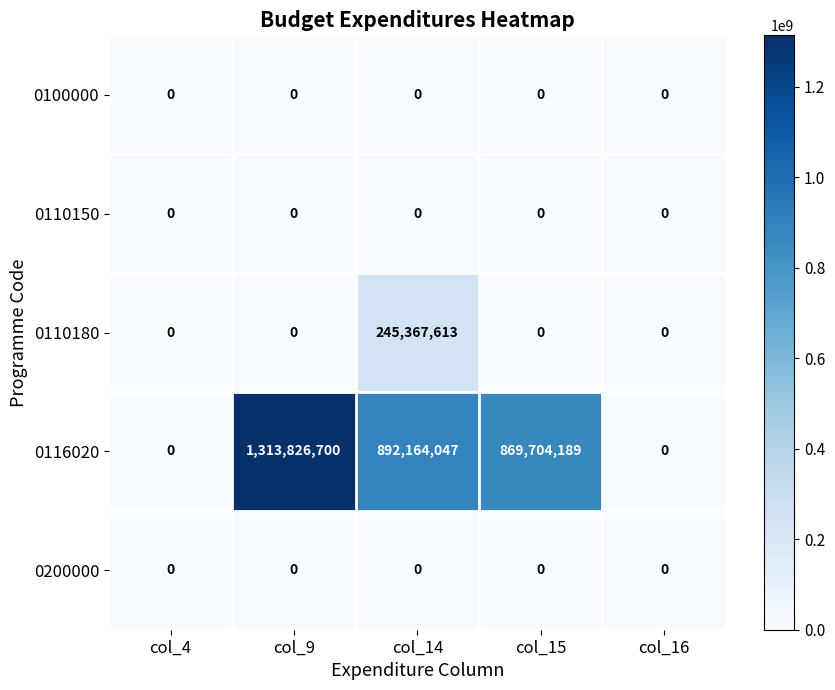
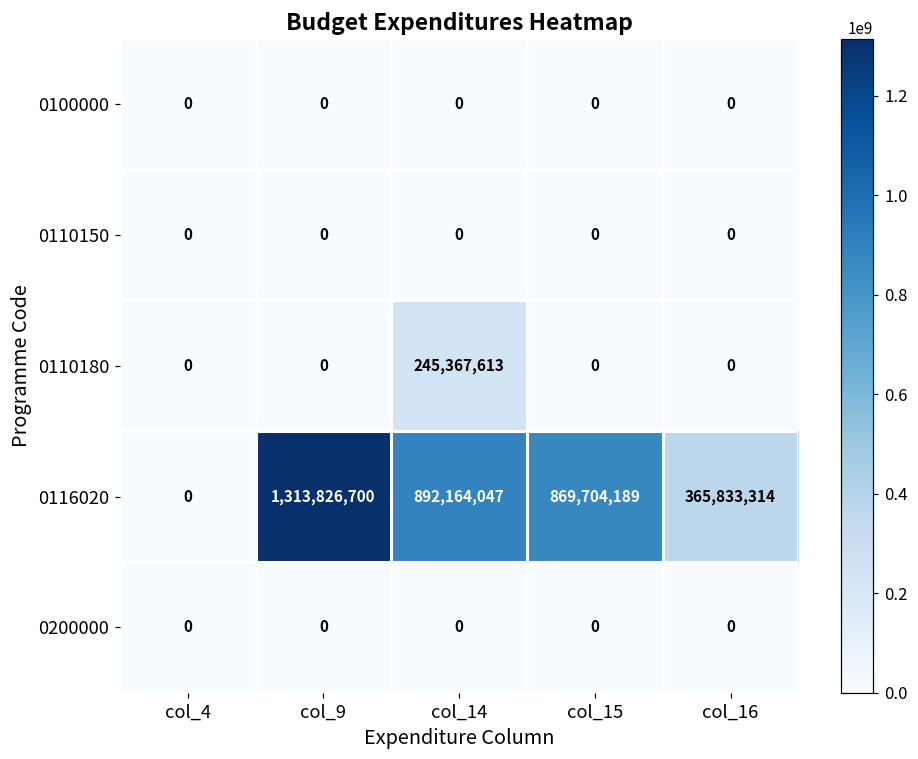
0116020, col_16: 0 -> 365,833,314
